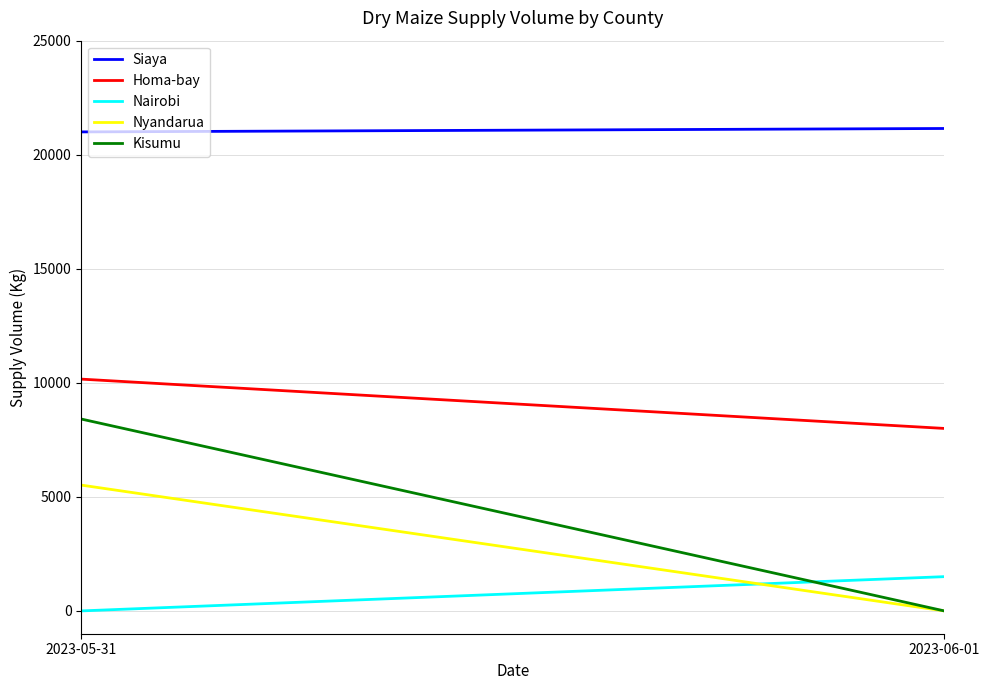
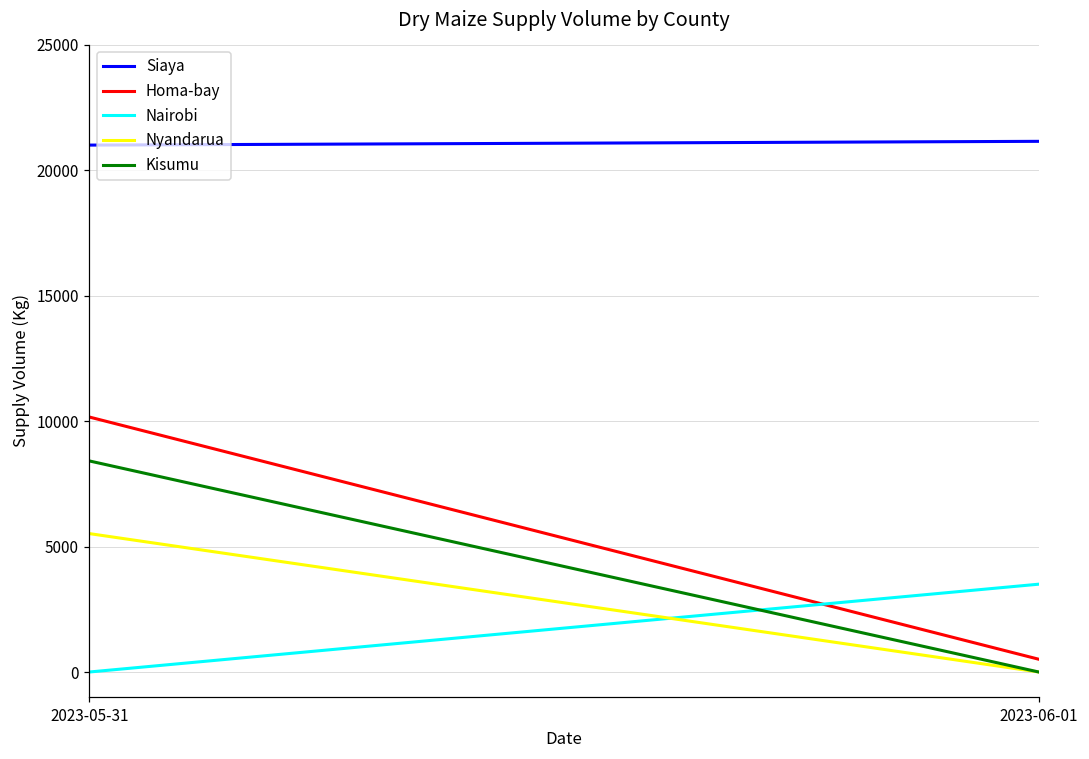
Homa-bay, 2023-06-01: 8000 -> 500
Nairobi, 2023-06-01: 1500 -> 3500
